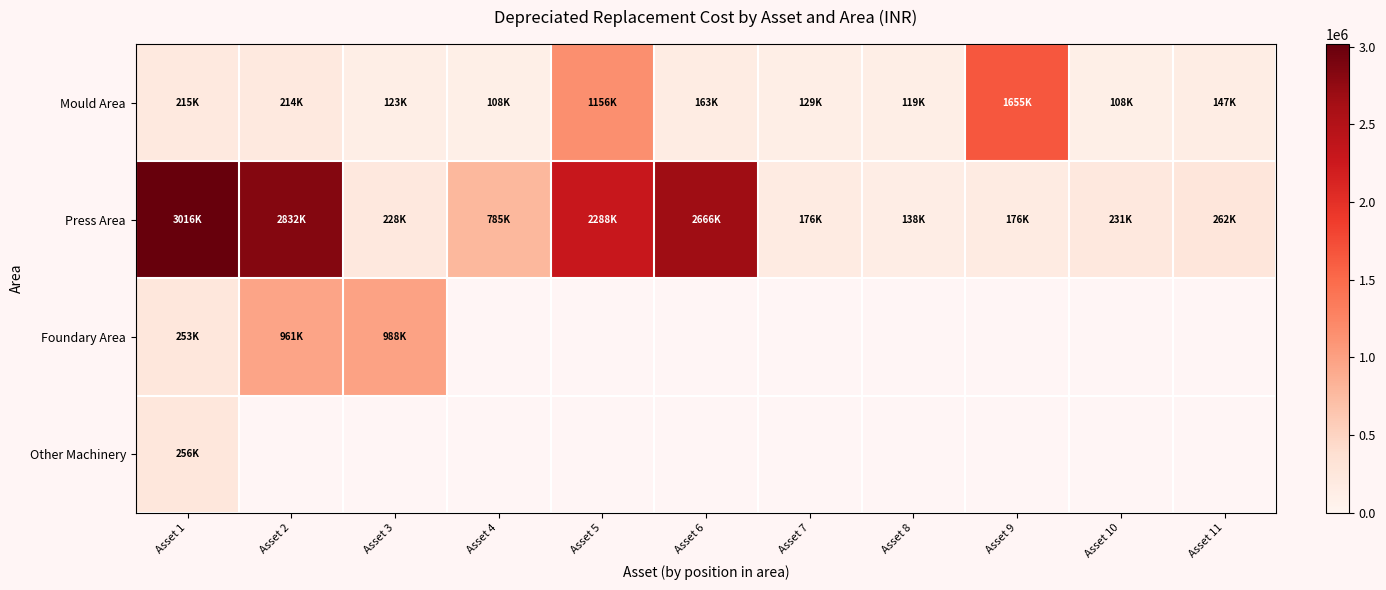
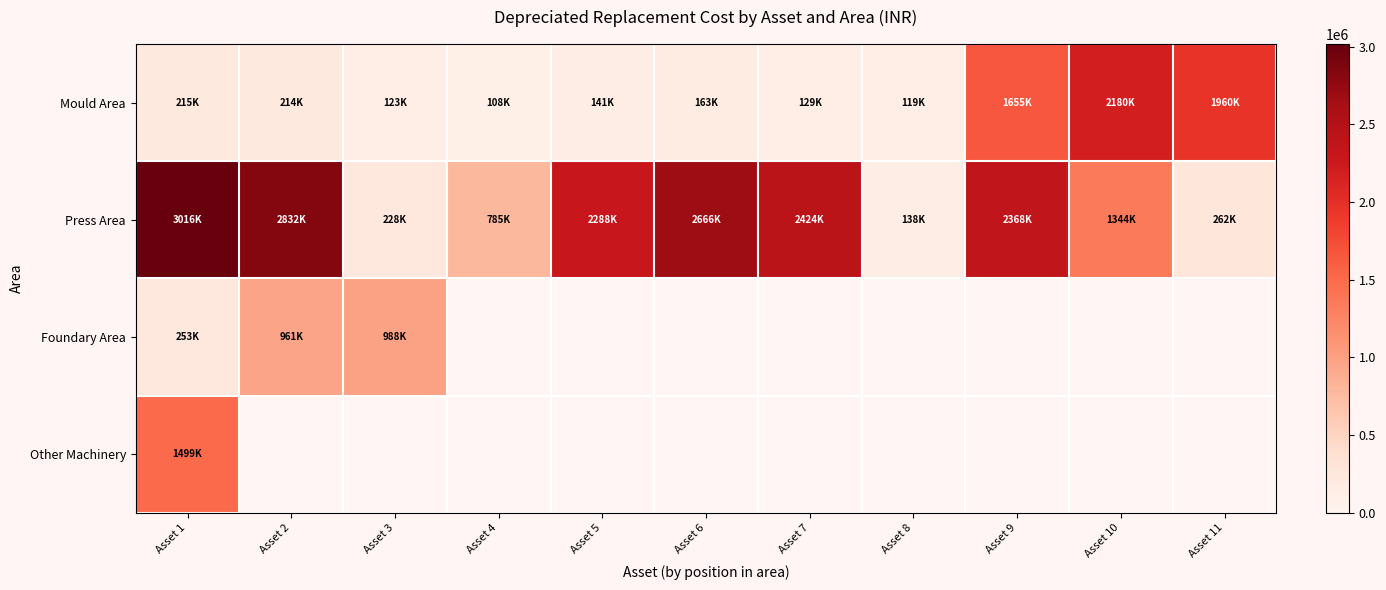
Mould Area, Asset 5: 1156K -> 141K
Mould Area, Asset 10: 108K -> 2180K
Mould Area, Asset 11: 147K -> 1960K
Press Area, Asset 7: 176K -> 2424K
Press Area, Asset 9: 176K -> 2368K
Press Area, Asset 10: 231K -> 1344K
Other Machinery, Asset 1: 256K -> 1499K
